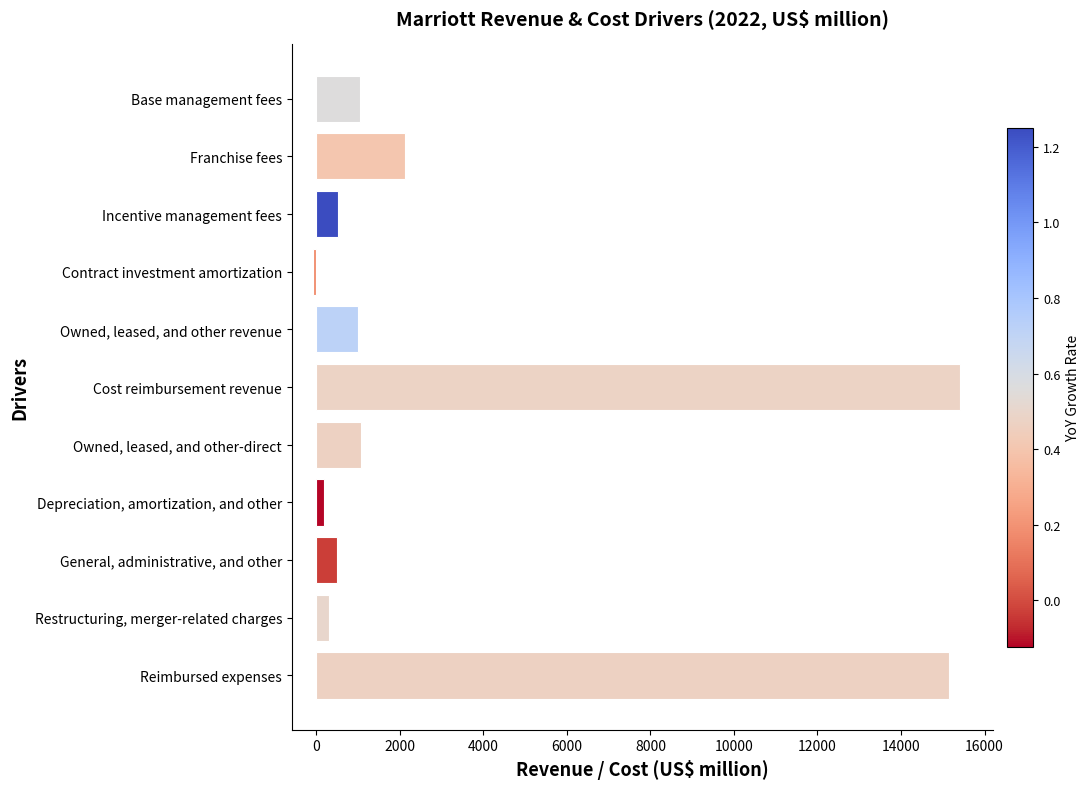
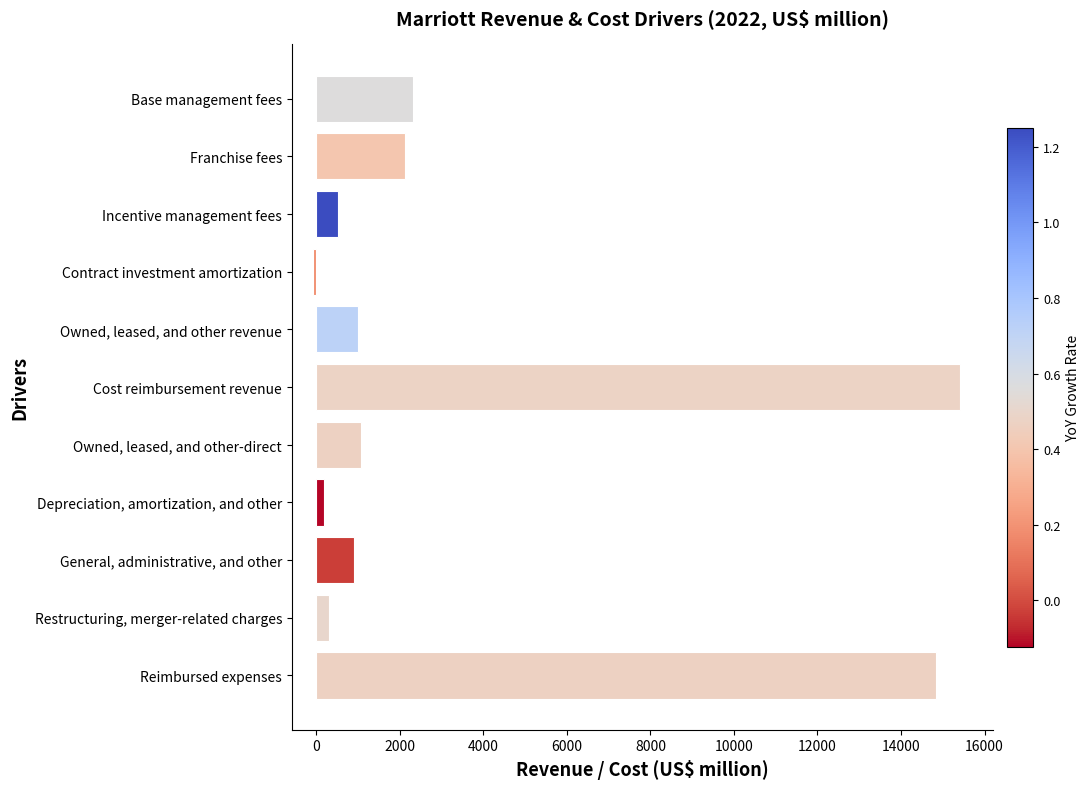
Base management fees: 1000 -> 2300
General, administrative, and other: 500 -> 900
Reimbursed expenses: 15100 -> 14800
